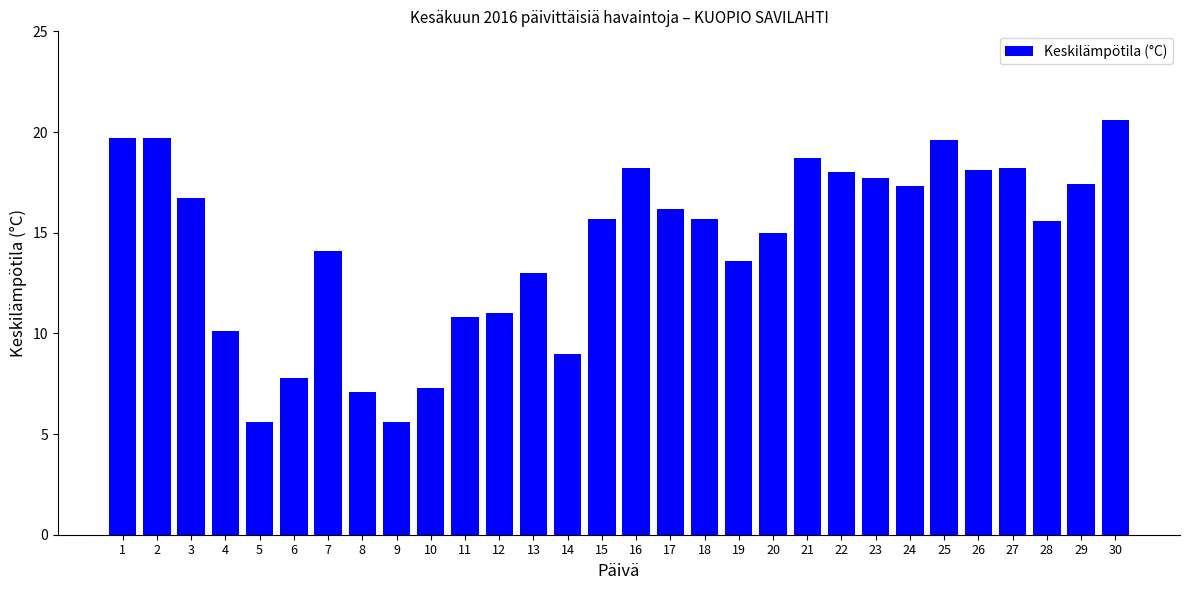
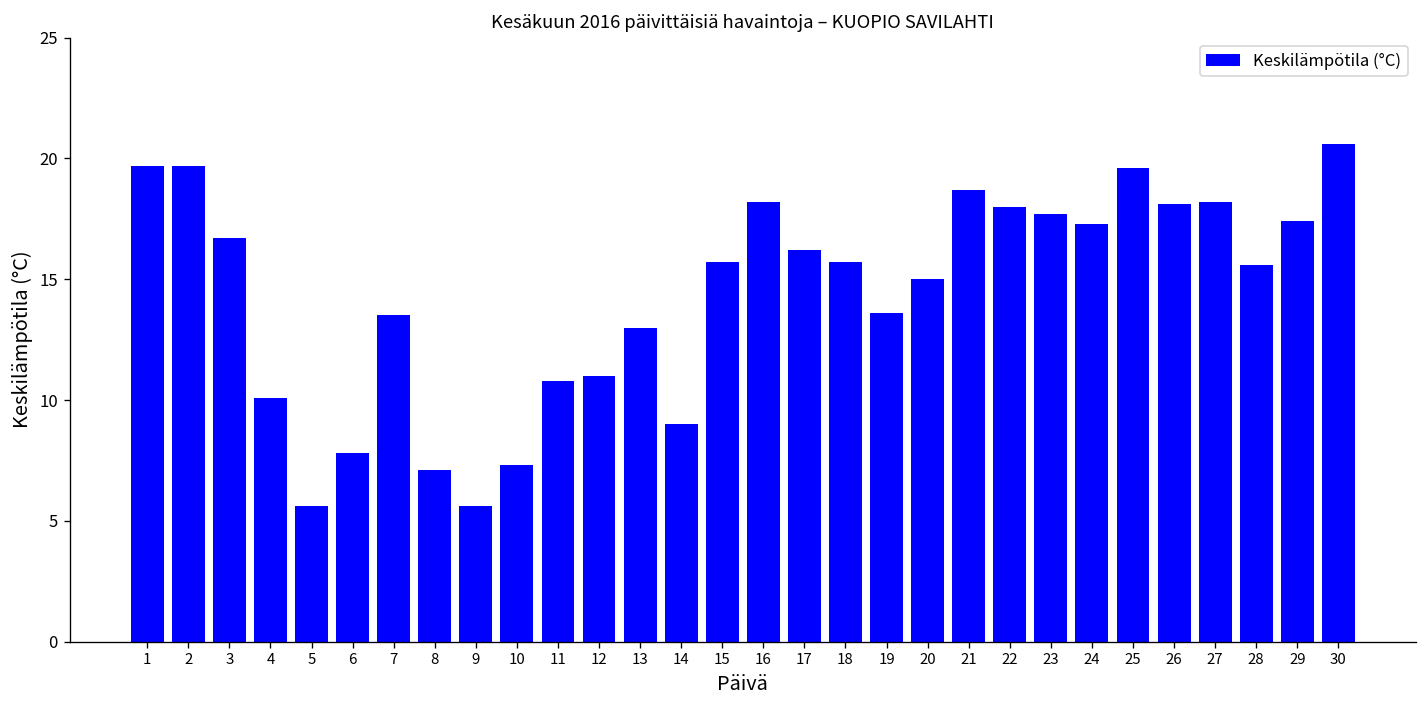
7: 14.1 -> 13.5
